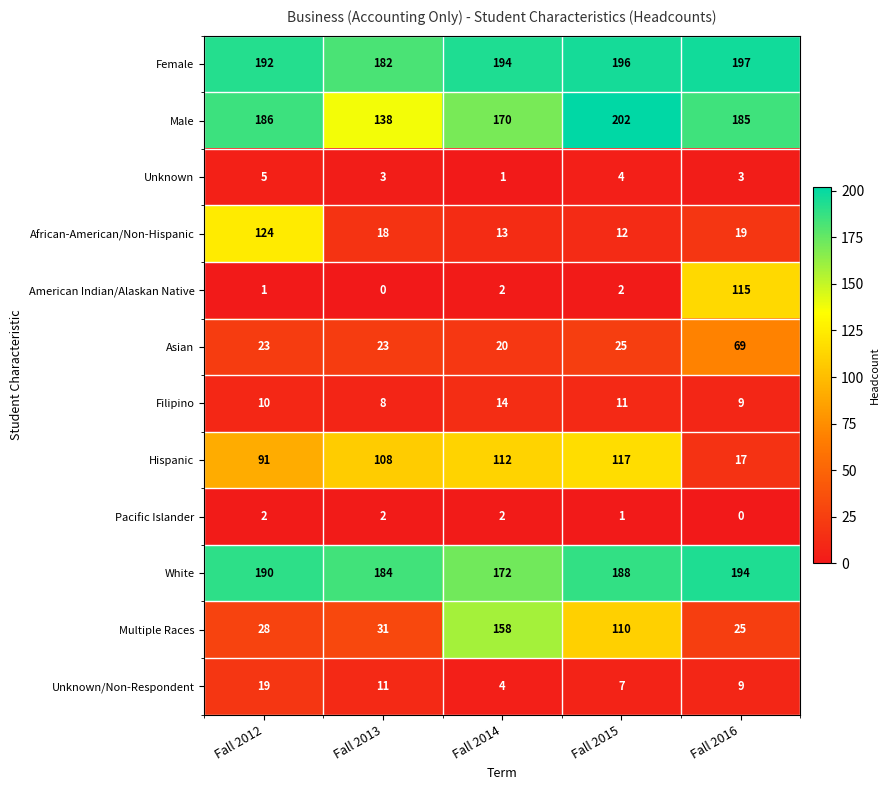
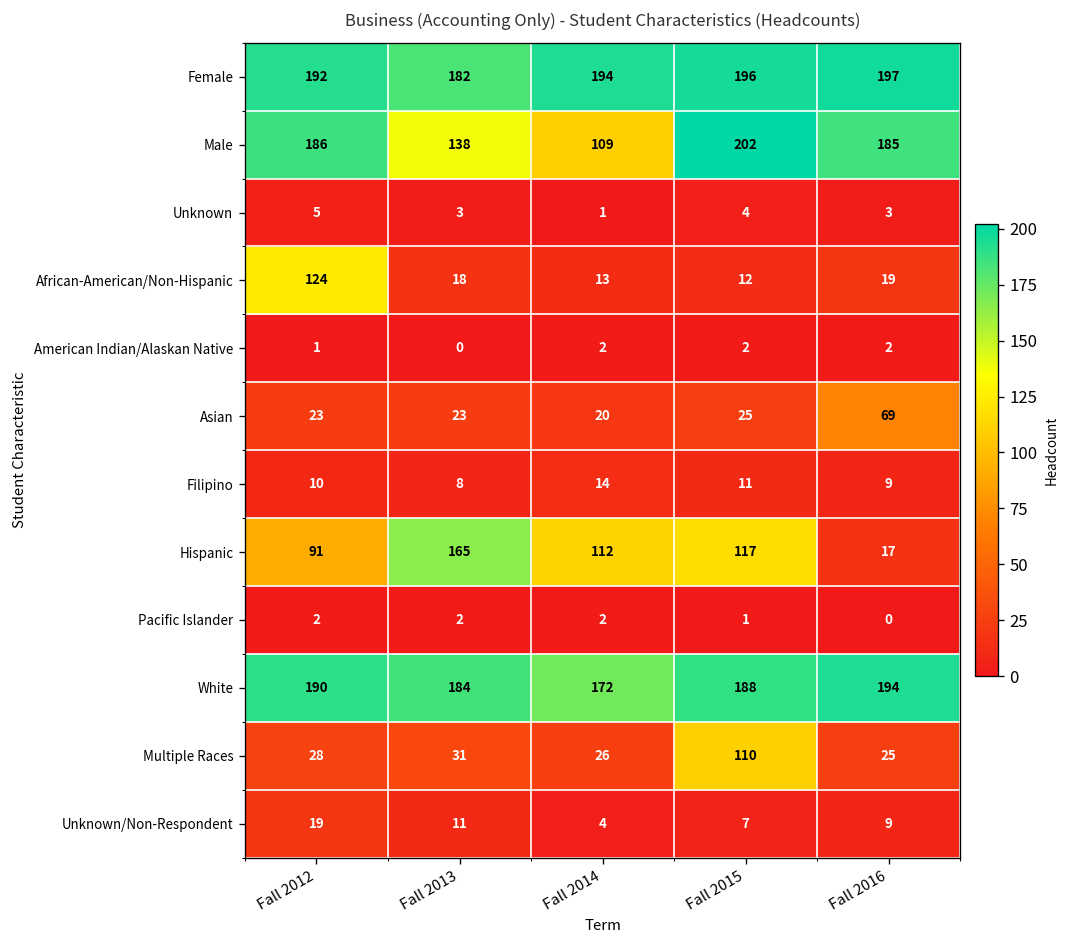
Male, Fall 2014: 170 -> 109
American Indian/Alaskan Native, Fall 2016: 115 -> 2
Hispanic, Fall 2013: 108 -> 165
Multiple Races, Fall 2014: 158 -> 26
